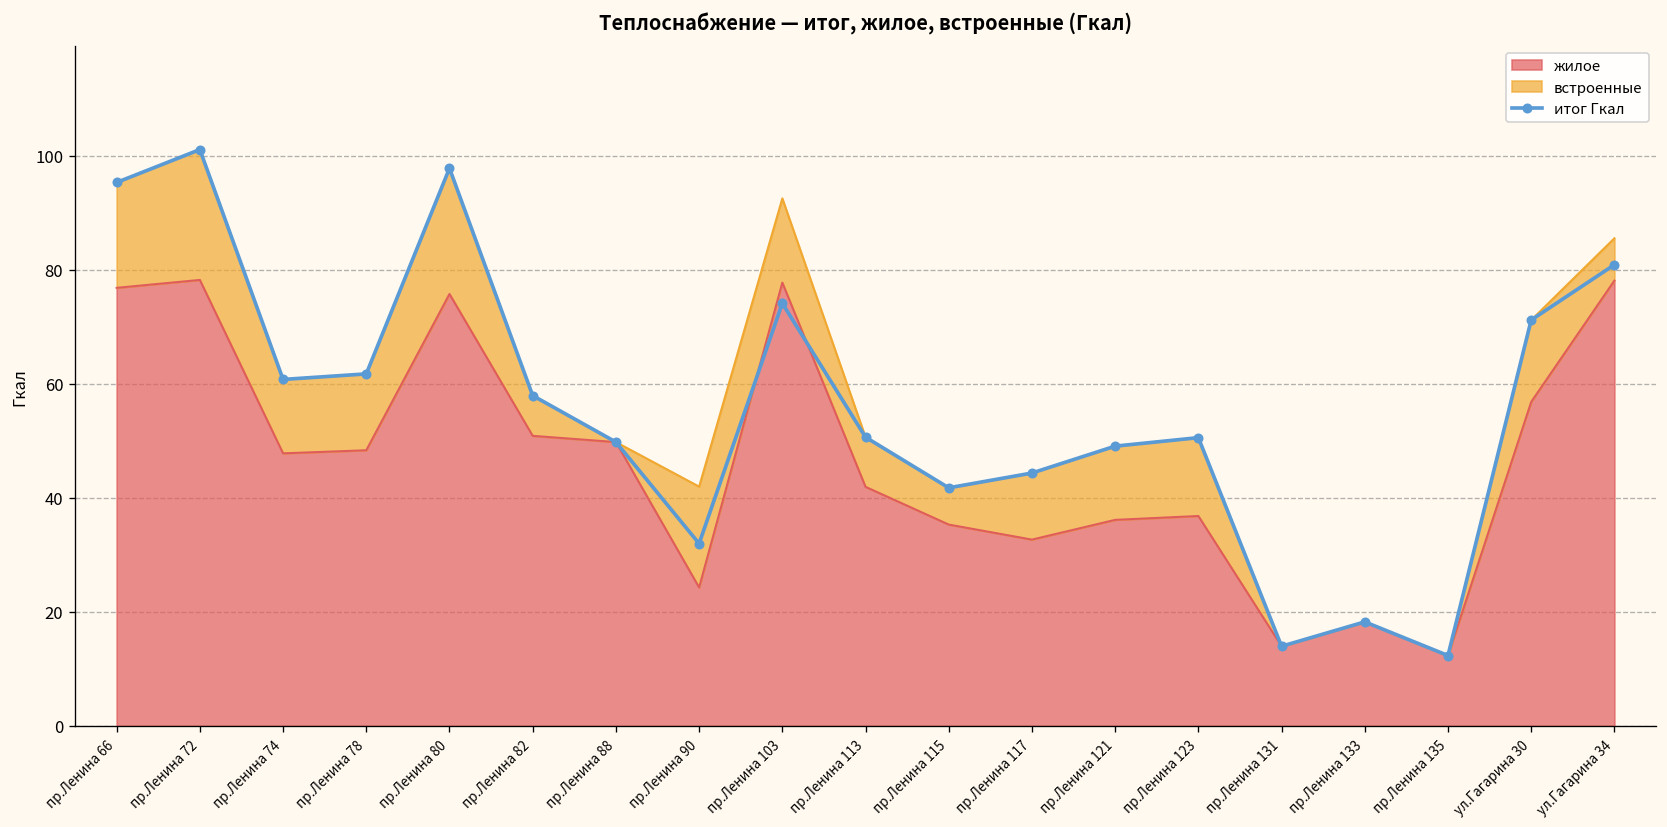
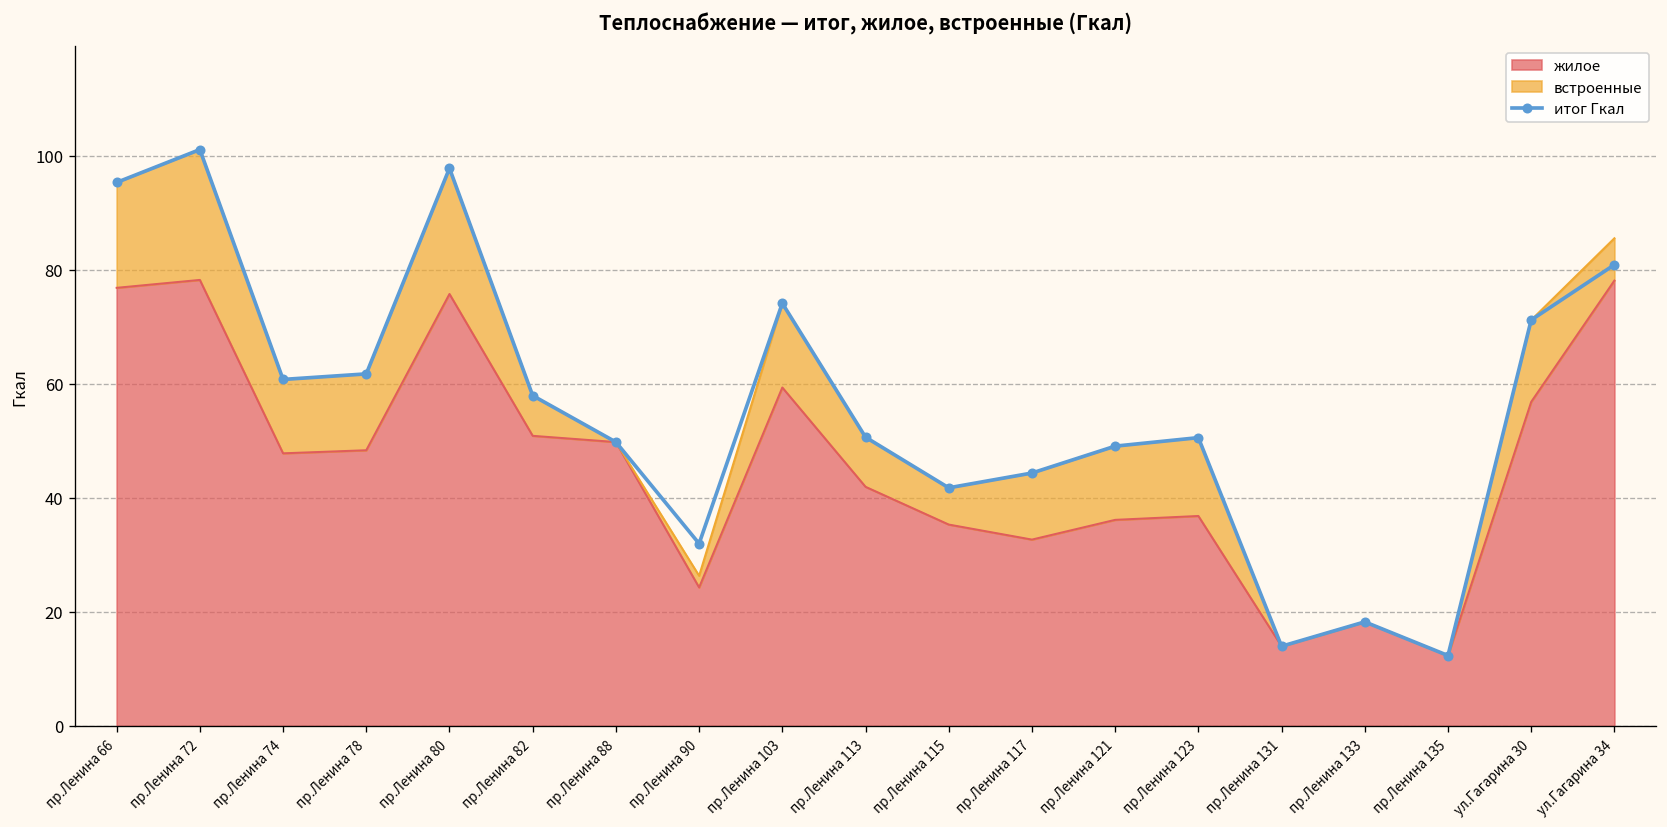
встроенные, пр.Ленина 90: 18 -> 2
жилое, пр.Ленина 103: 78 -> 59
